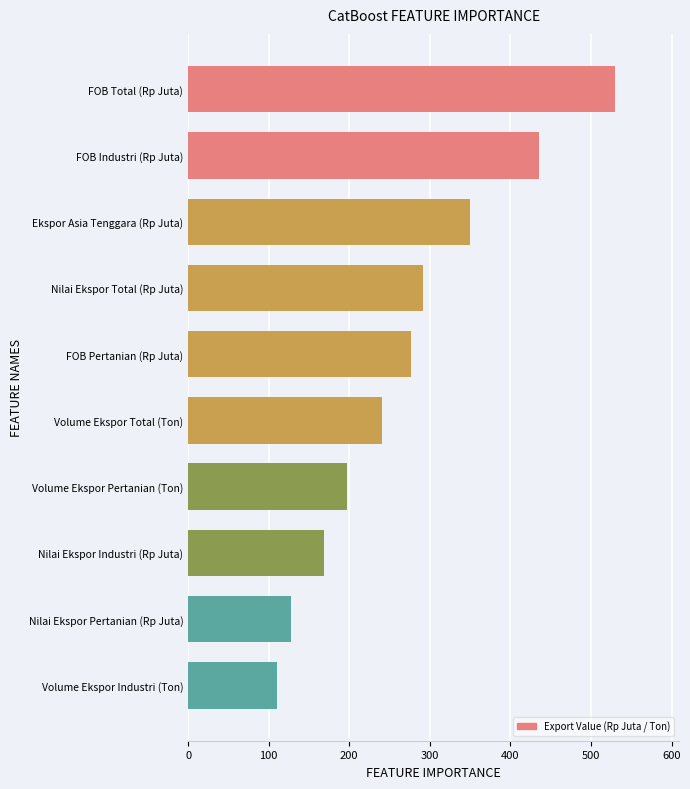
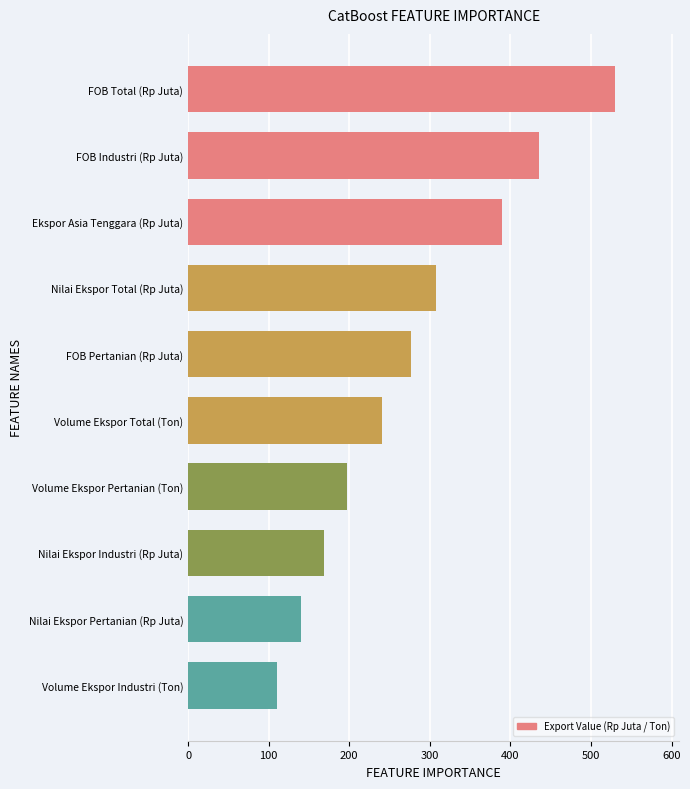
Ekspor Asia Tenggara (Rp Juta): 350 -> 390
Nilai Ekspor Total (Rp Juta): 290 -> 310
Nilai Ekspor Pertanian (Rp Juta): 130 -> 140
